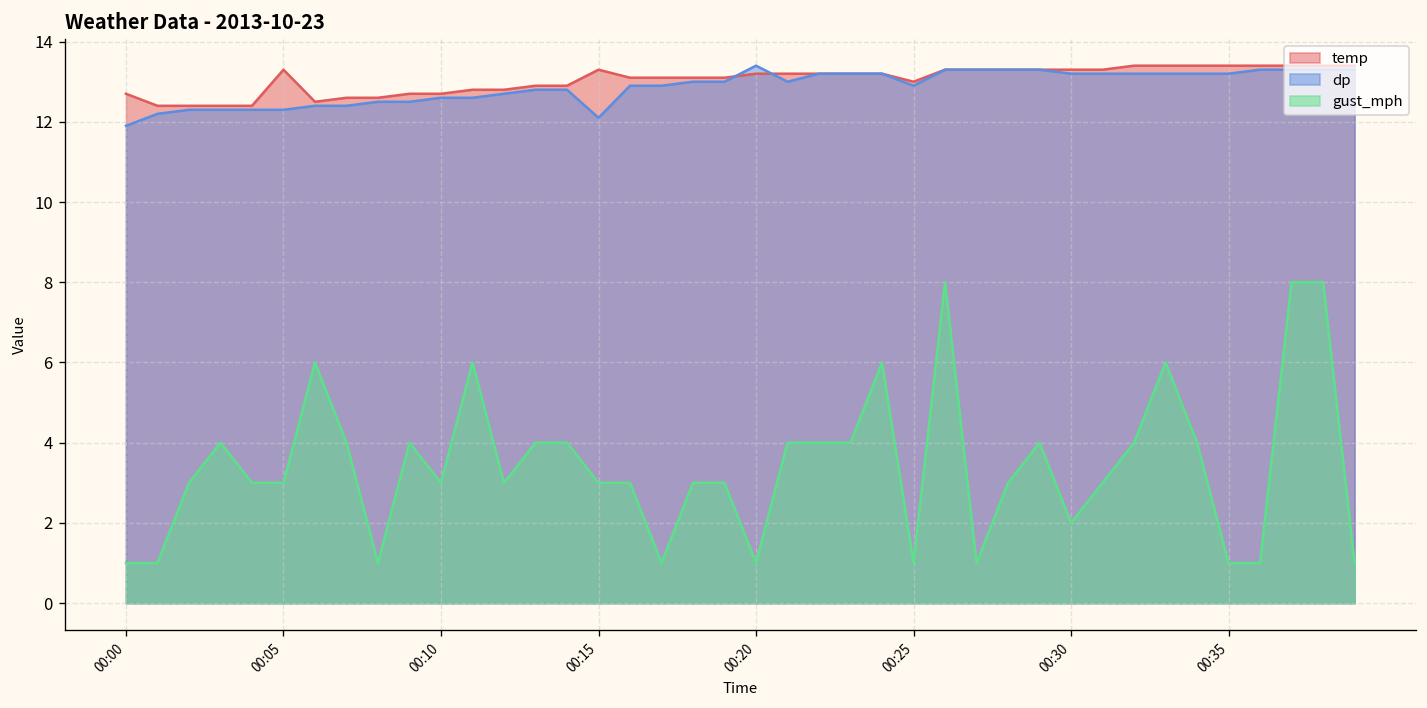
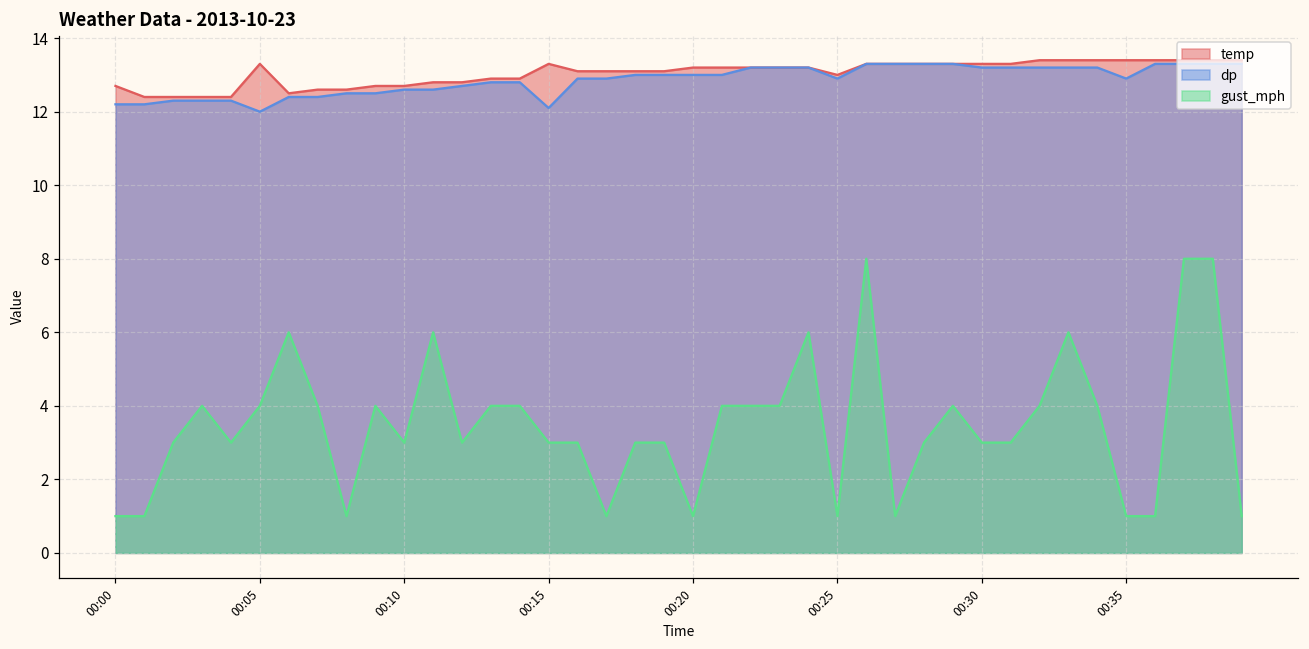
dp, 00:00: 11.9 -> 12.2
dp, 00:05: 12.3 -> 12.0
gust_mph, 00:05: 3 -> 4
dp, 00:20: 13.4 -> 13.0
gust_mph, 00:30: 2 -> 3
dp, 00:35: 13.2 -> 12.9
